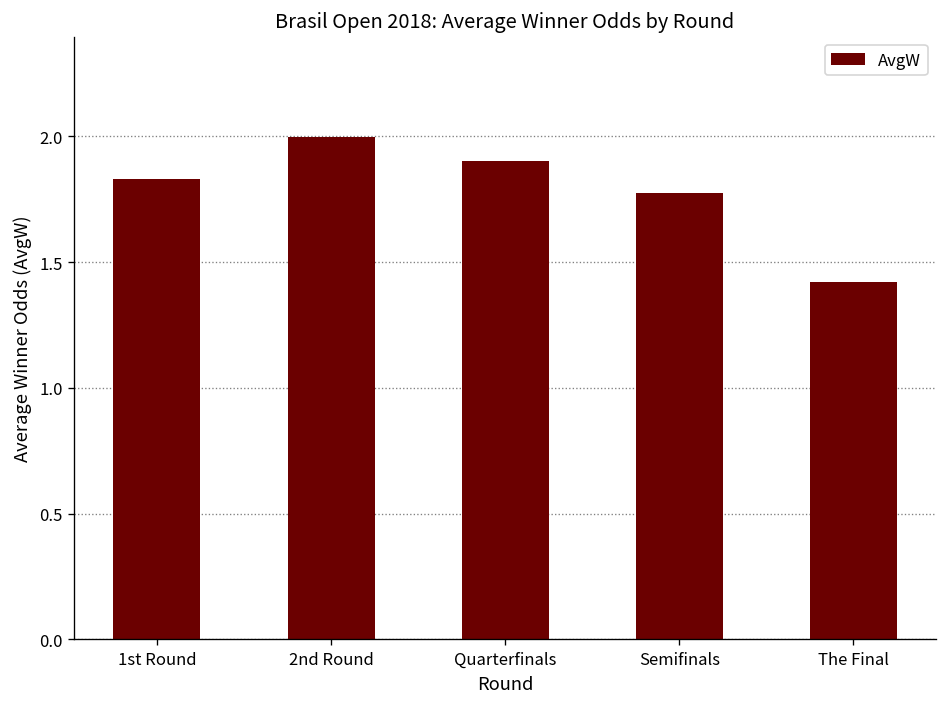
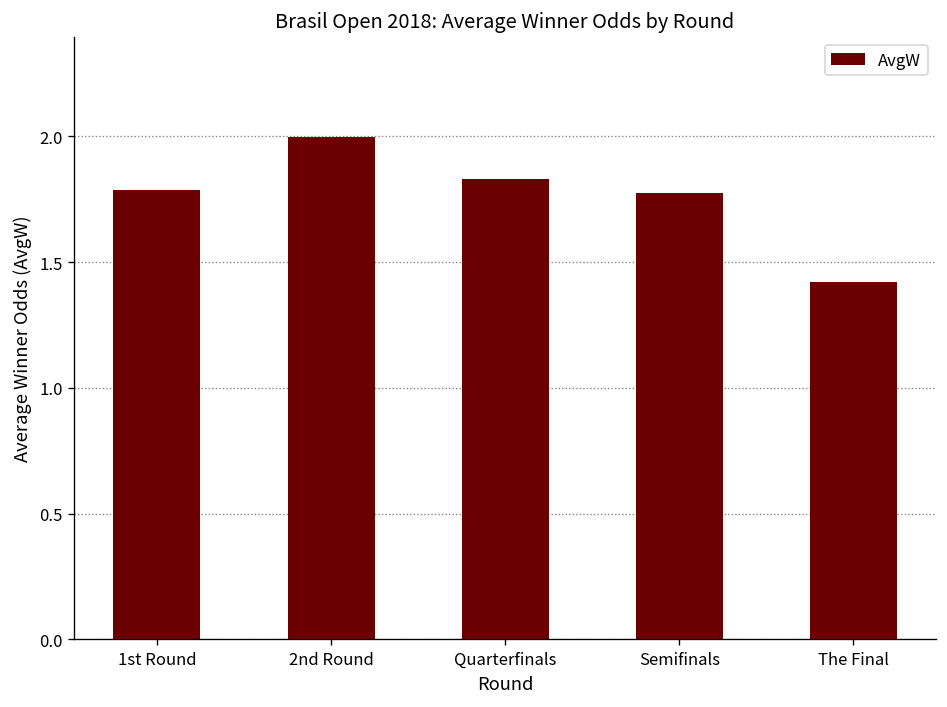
1st Round: 1.83 -> 1.79
Quarterfinals: 1.90 -> 1.83
